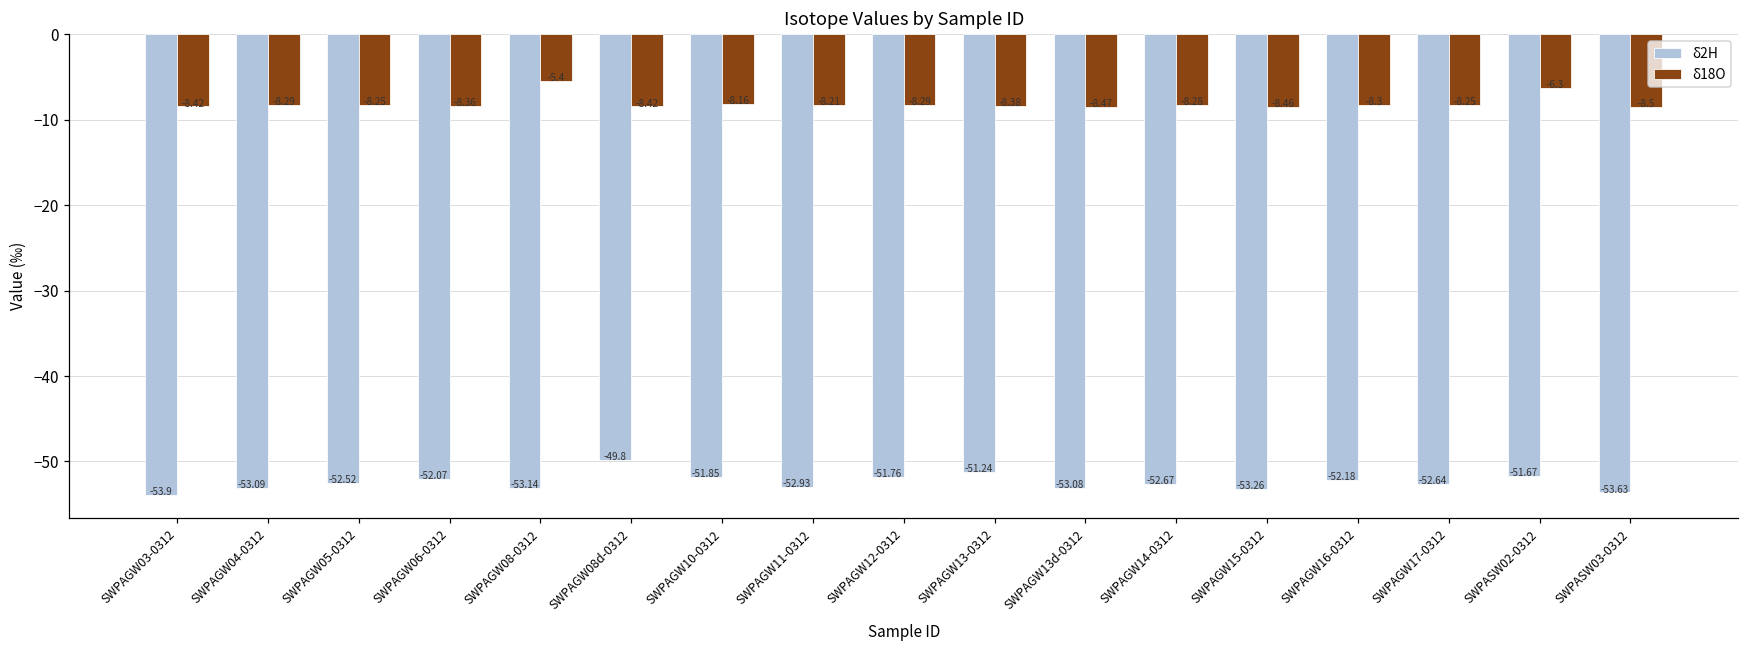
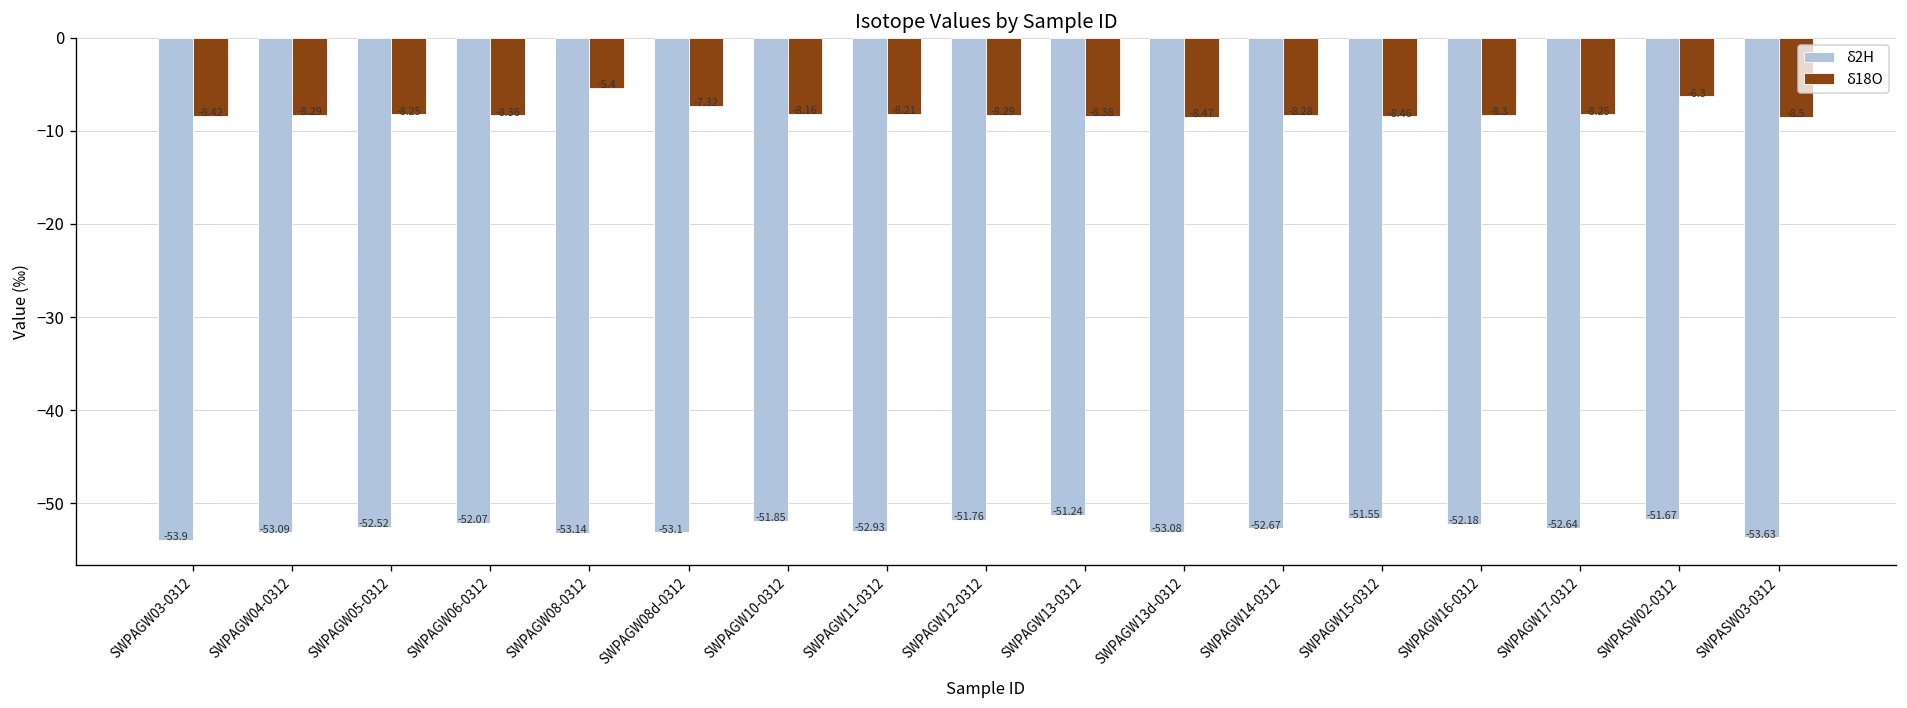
δ2H, SWPAGW08d-0312: -49.8 -> -53.1
δ18O, SWPAGW08d-0312: -8.42 -> -7.32
δ2H, SWPAGW15-0312: -53.26 -> -51.55
